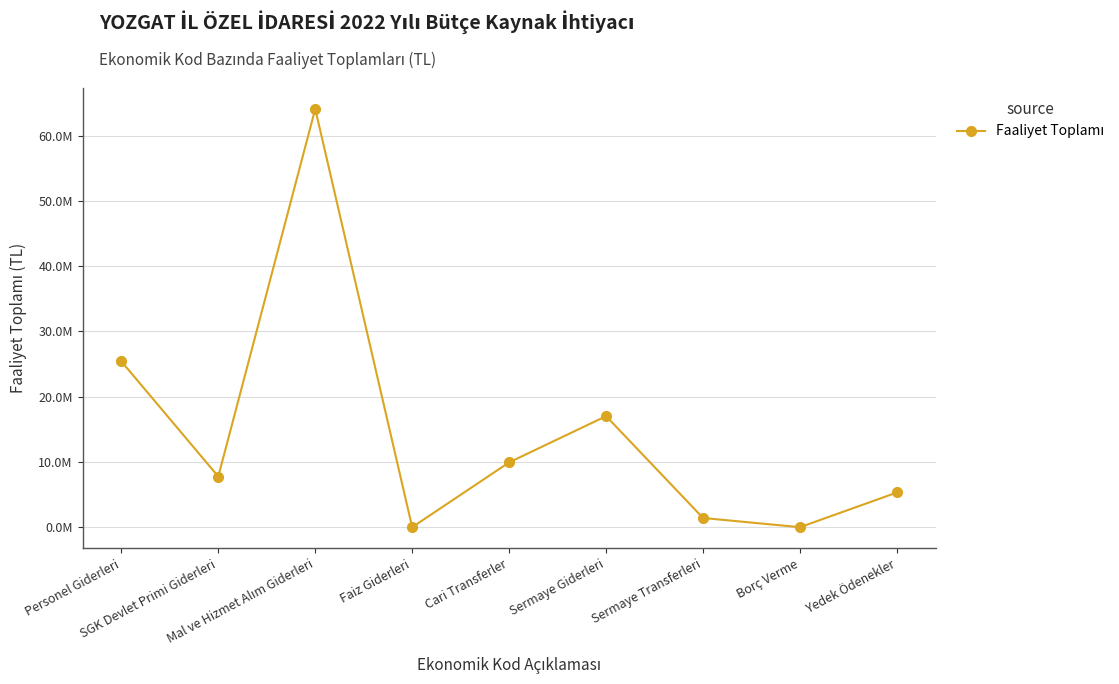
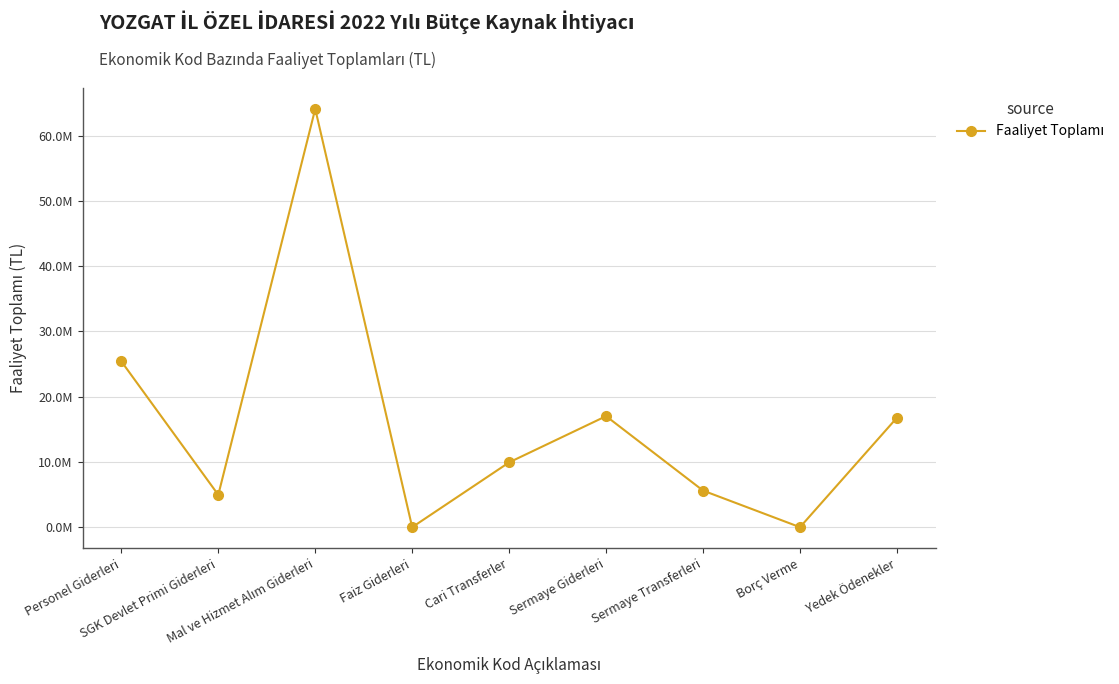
SGK Devlet Primi Giderleri: 8000000 -> 5000000
Sermaye Transferleri: 1000000 -> 6000000
Yedek Ödenekler: 5000000 -> 17000000
